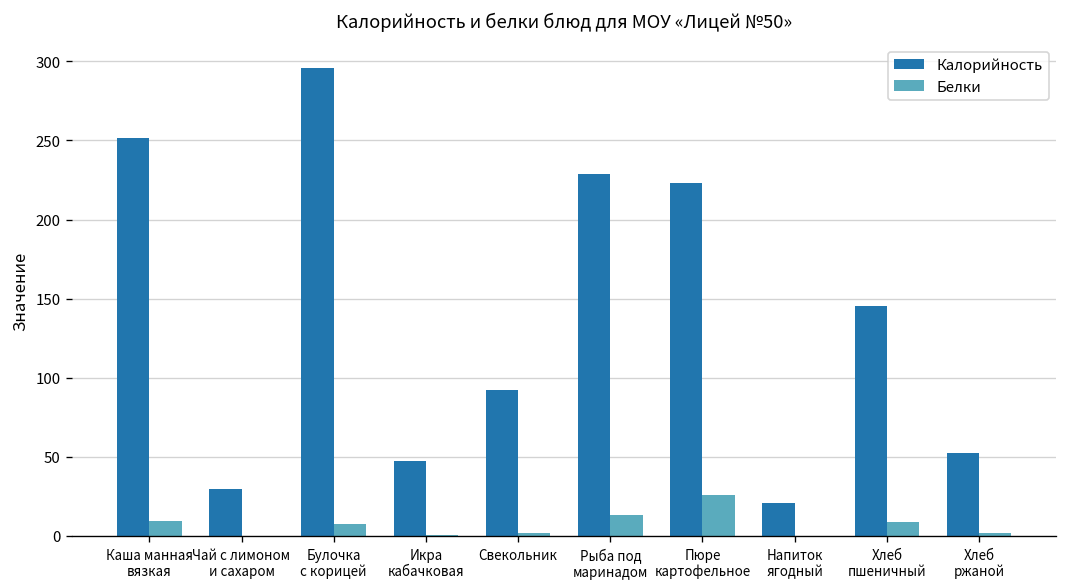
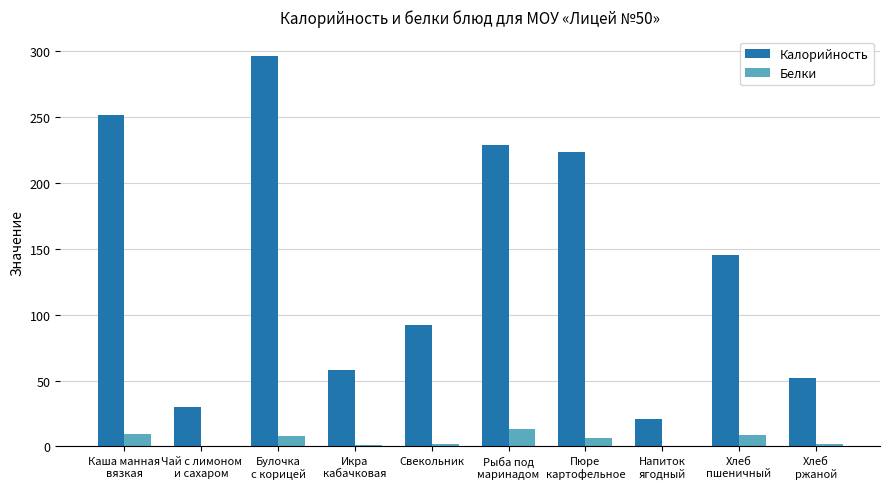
Калорийность, Икра кабачковая: 48 -> 58
Белки, Пюре картофельное: 26 -> 6
